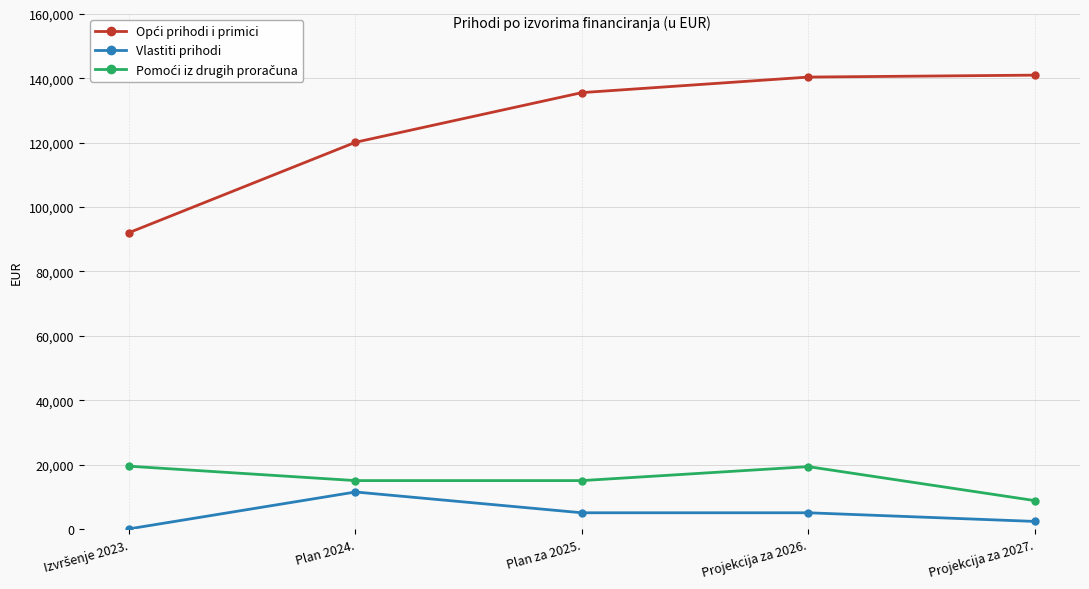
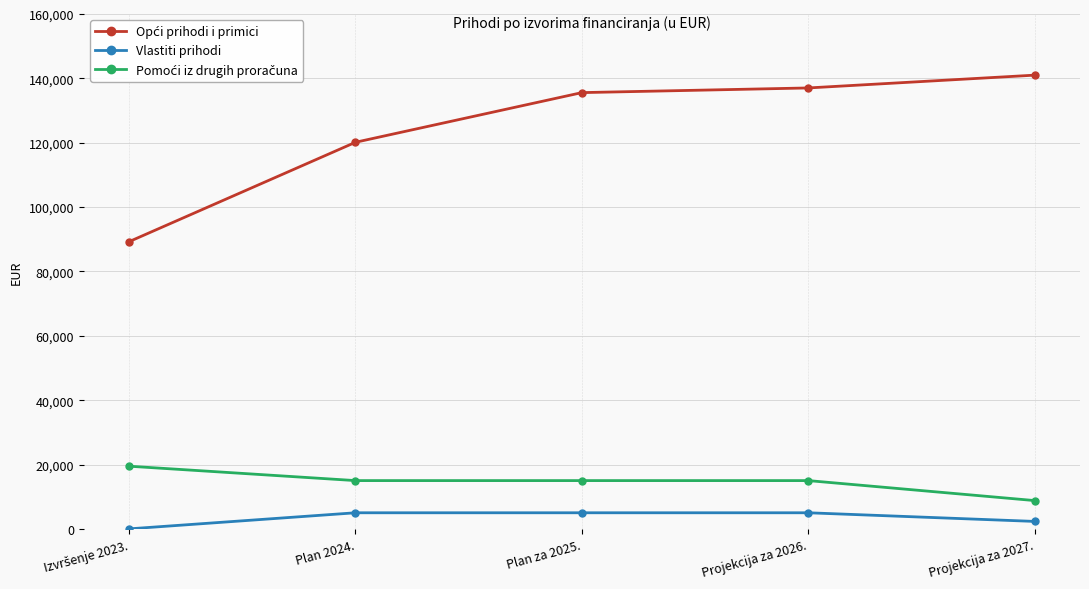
Opći prihodi i primici, Izvršenje 2023.: 92,000 -> 89,000
Vlastiti prihodi, Plan 2024.: 11,000 -> 5,000
Opći prihodi i primici, Projekcija za 2026.: 140,000 -> 137,000
Pomoći iz drugih proračuna, Projekcija za 2026.: 19,000 -> 15,000
